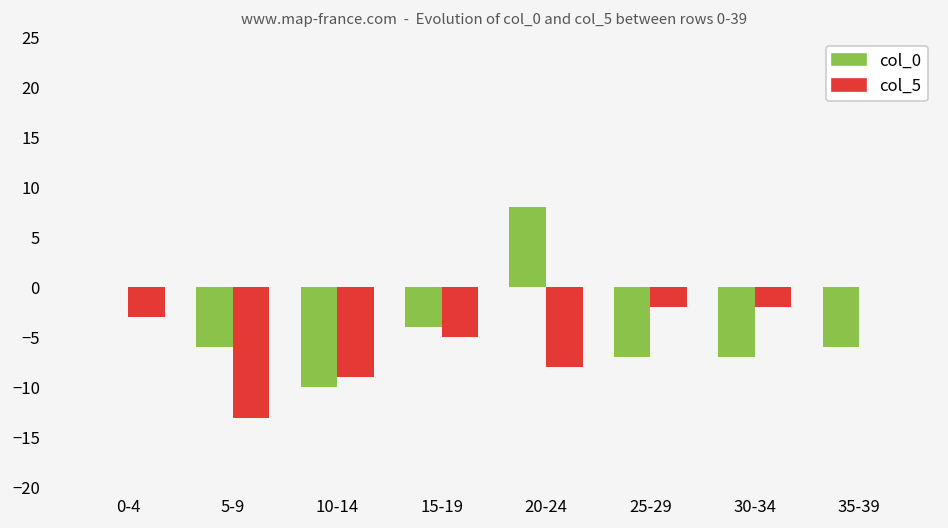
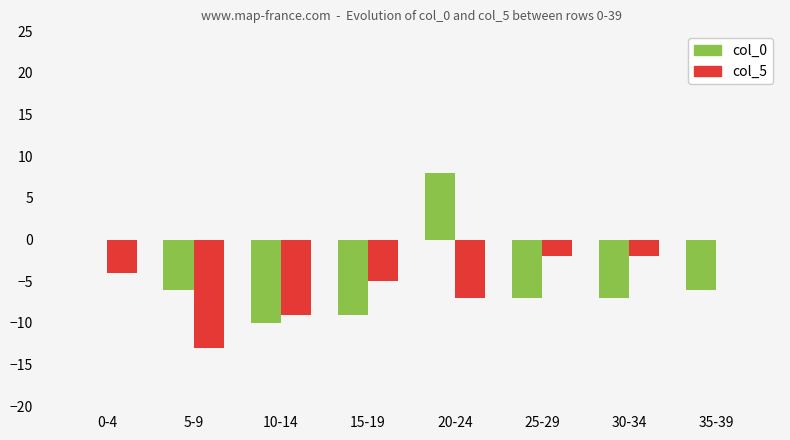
col_5, 0-4: -3 -> -4
col_0, 15-19: -4 -> -9
col_5, 20-24: -8 -> -7
